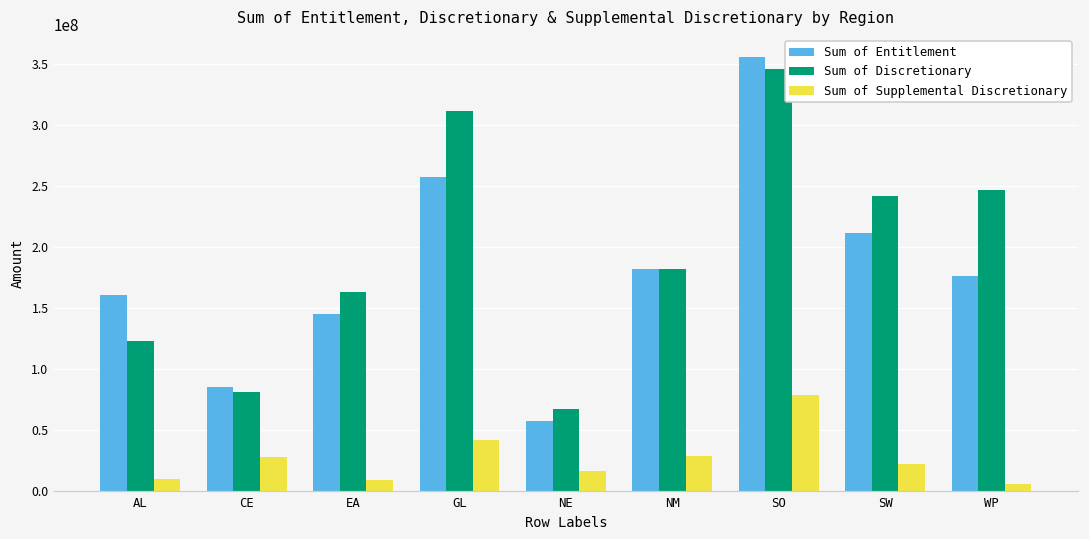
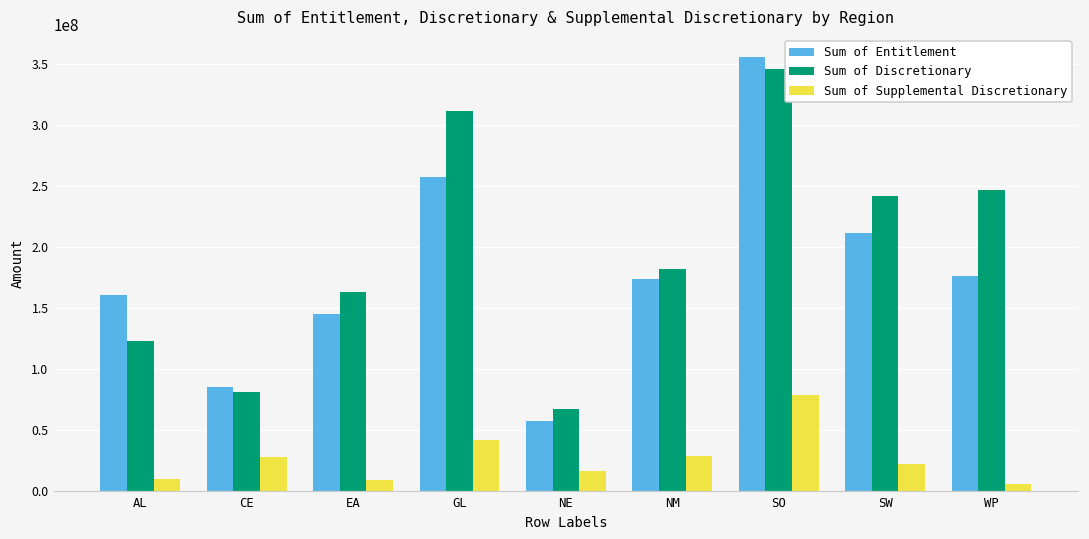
Sum of Entitlement, NM: 182000000 -> 174000000
